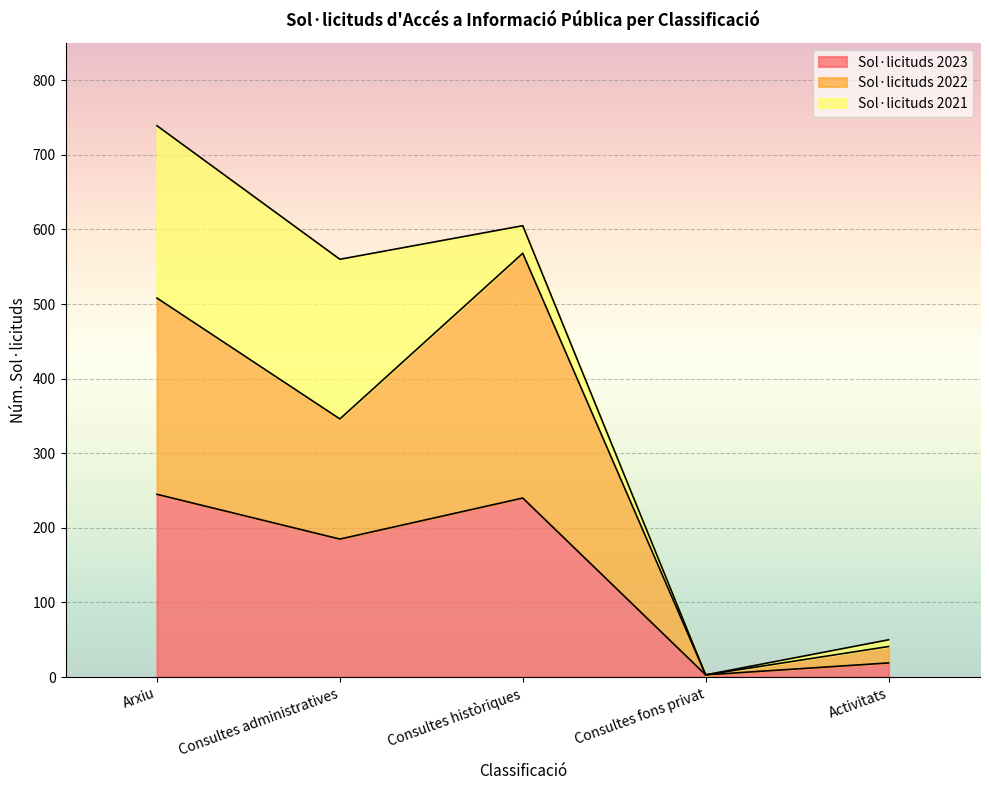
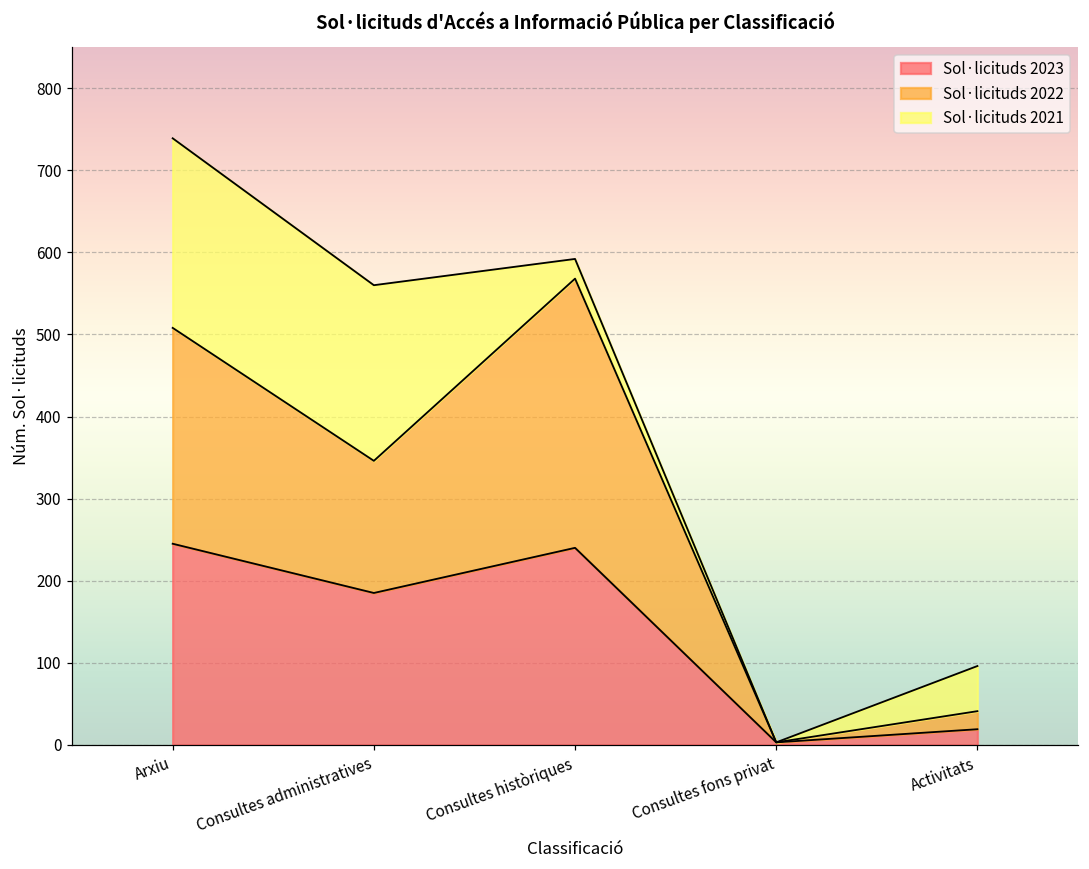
Sol·licituds 2021, Consultes històriques: 40 -> 20
Sol·licituds 2021, Activitats: 10 -> 60
